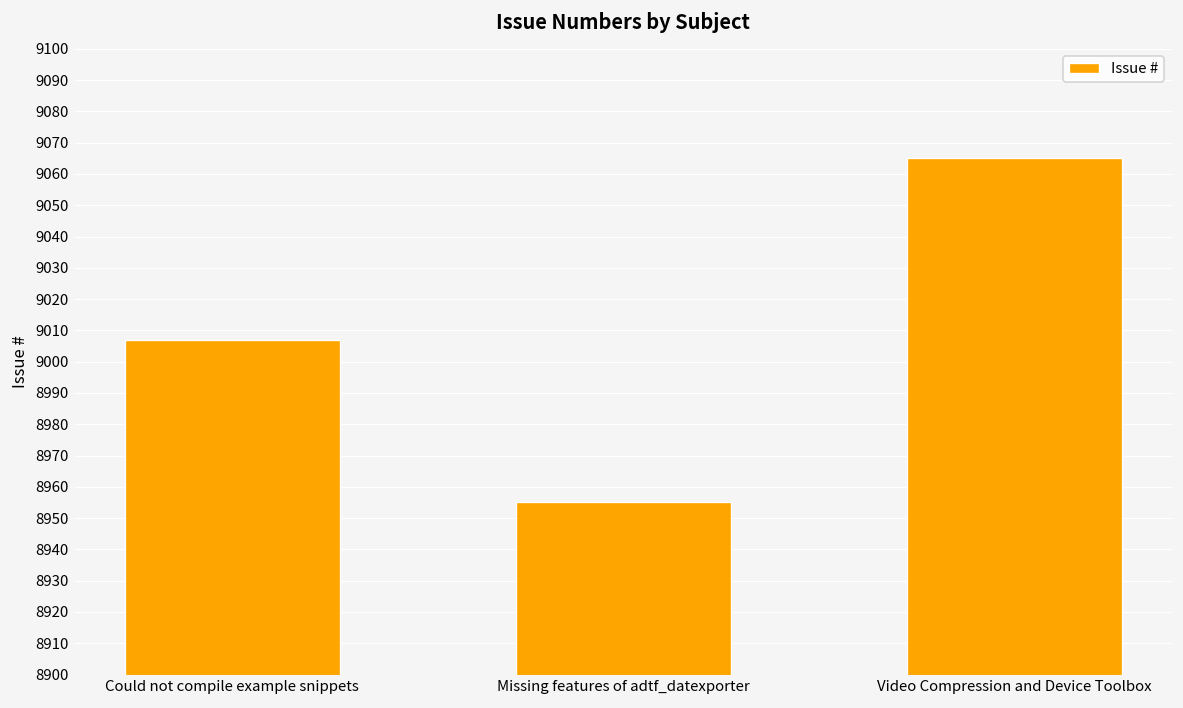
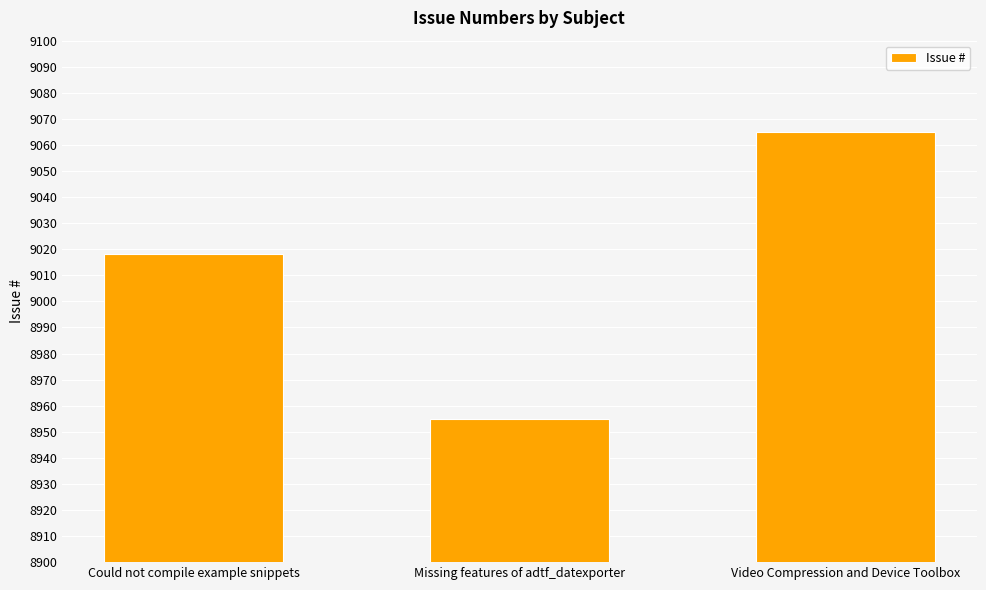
Could not compile example snippets: 9007 -> 9018
